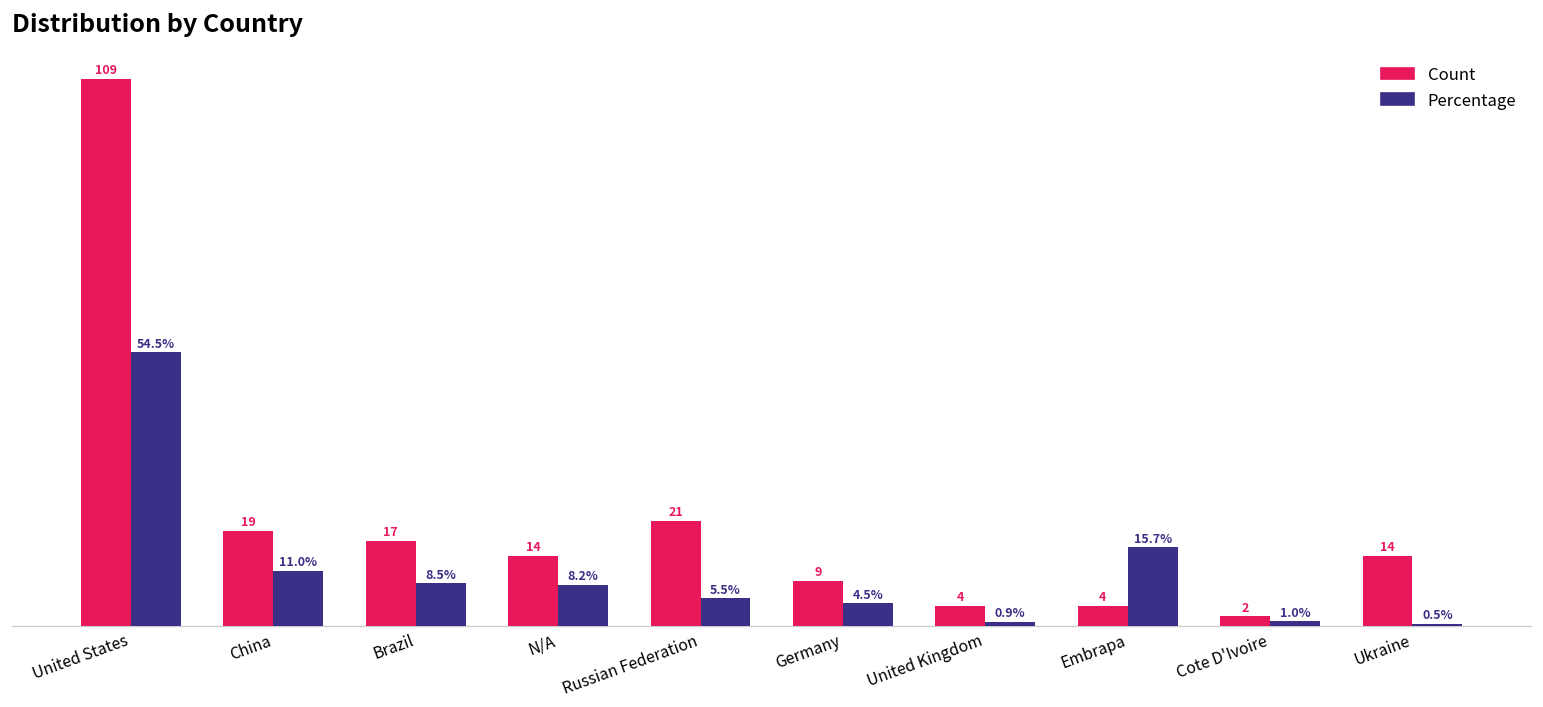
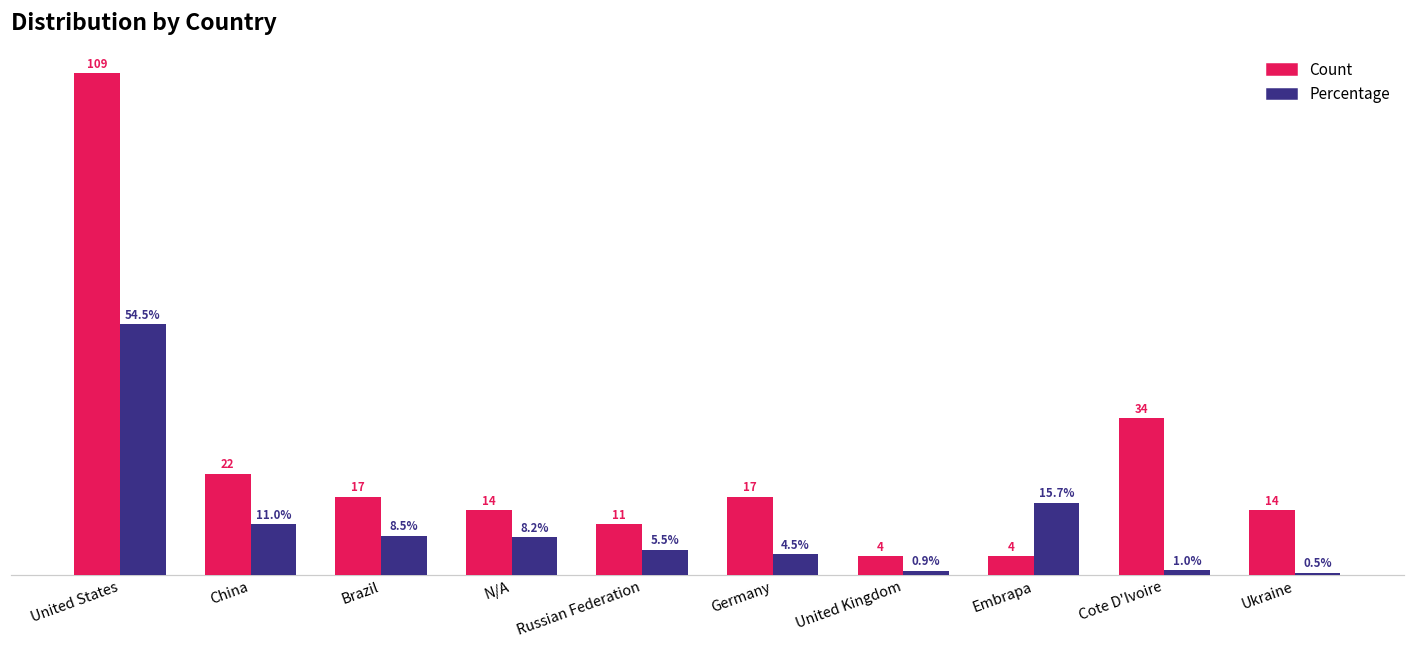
Count, China: 19 -> 22
Count, Russian Federation: 21 -> 11
Count, Germany: 9 -> 17
Count, Cote D'Ivoire: 2 -> 34
